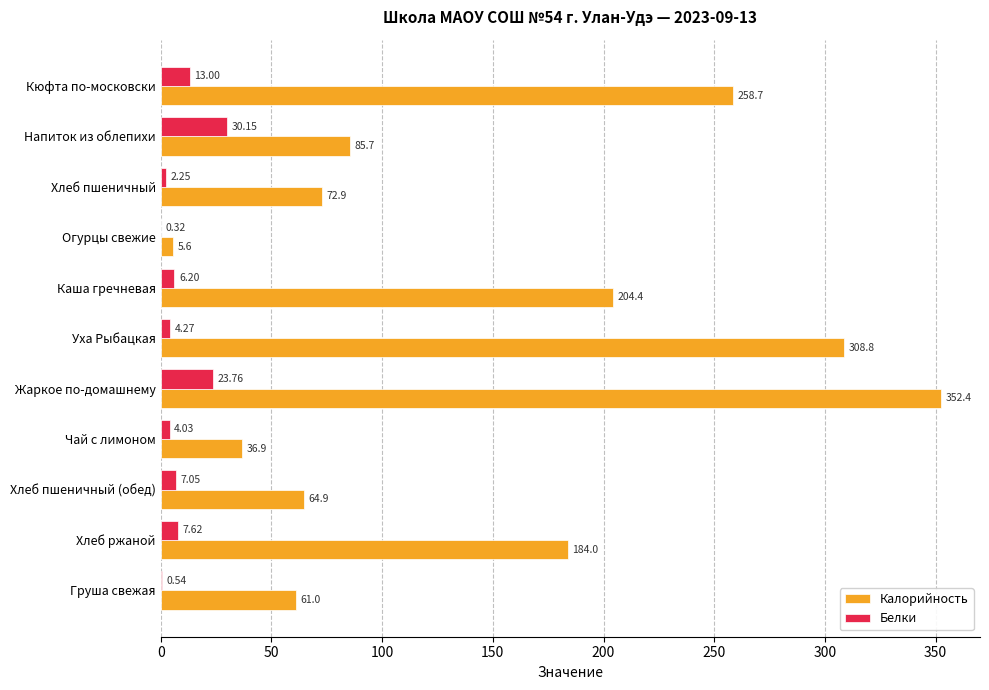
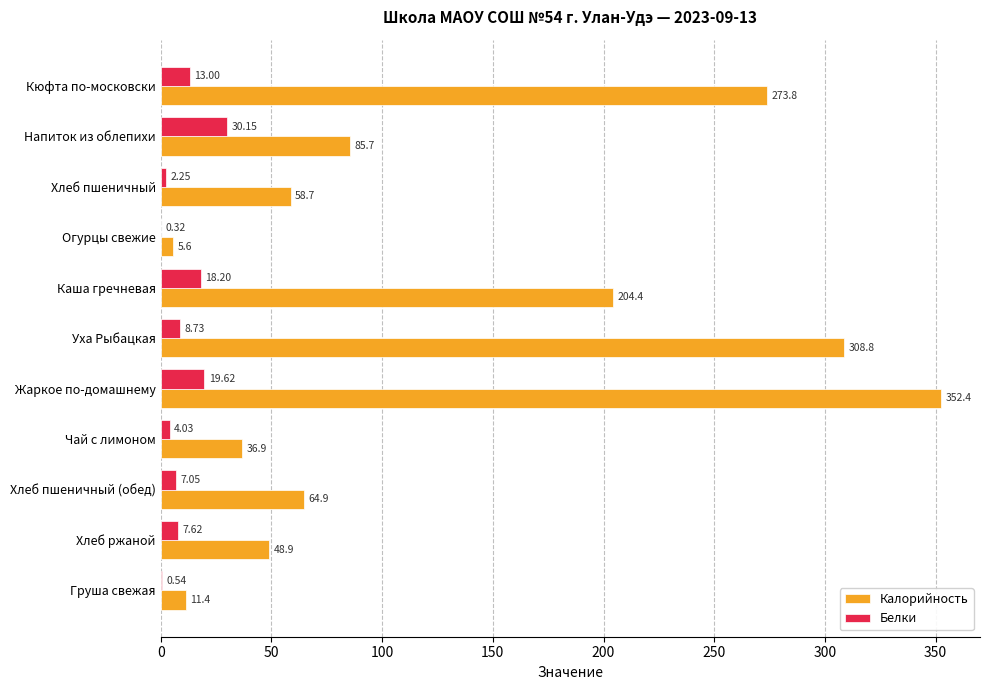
Калорийность, Кюфта по-московски: 258.7 -> 273.8
Калорийность, Хлеб пшеничный: 72.9 -> 58.7
Белки, Каша гречневая: 6.20 -> 18.20
Белки, Уха Рыбацкая: 4.27 -> 8.73
Белки, Жаркое по-домашнему: 23.76 -> 19.62
Калорийность, Хлеб ржаной: 184.0 -> 48.9
Калорийность, Груша свежая: 61.0 -> 11.4
